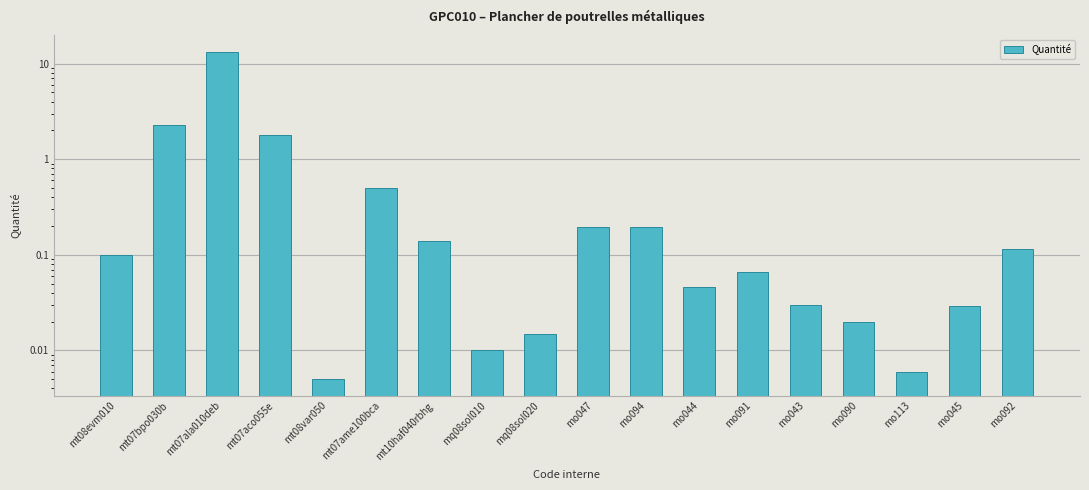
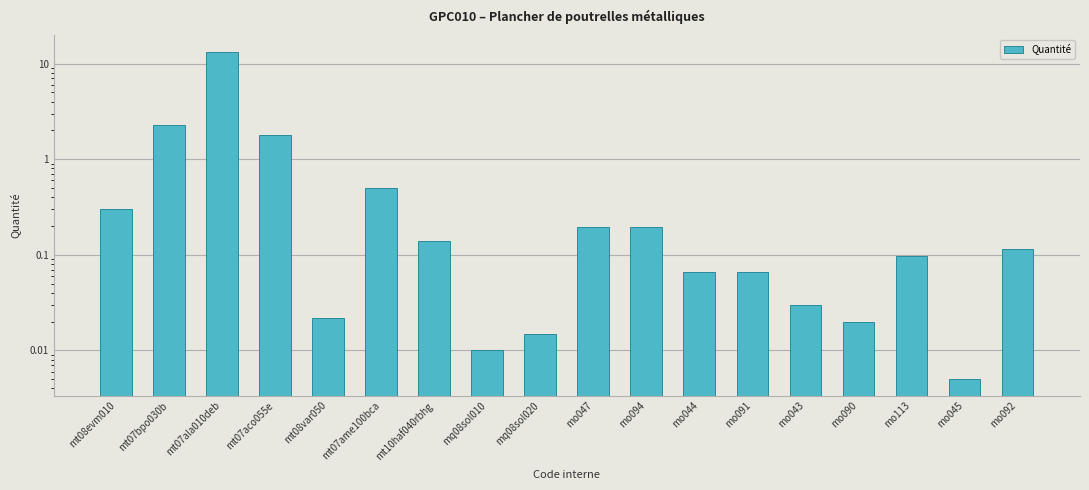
mt08evm010: 0.1 -> 0.3
mt08var050: 0.005 -> 0.022
mo044: 0.05 -> 0.07
mo113: 0.006 -> 0.10
mo045: 0.029 -> 0.005
